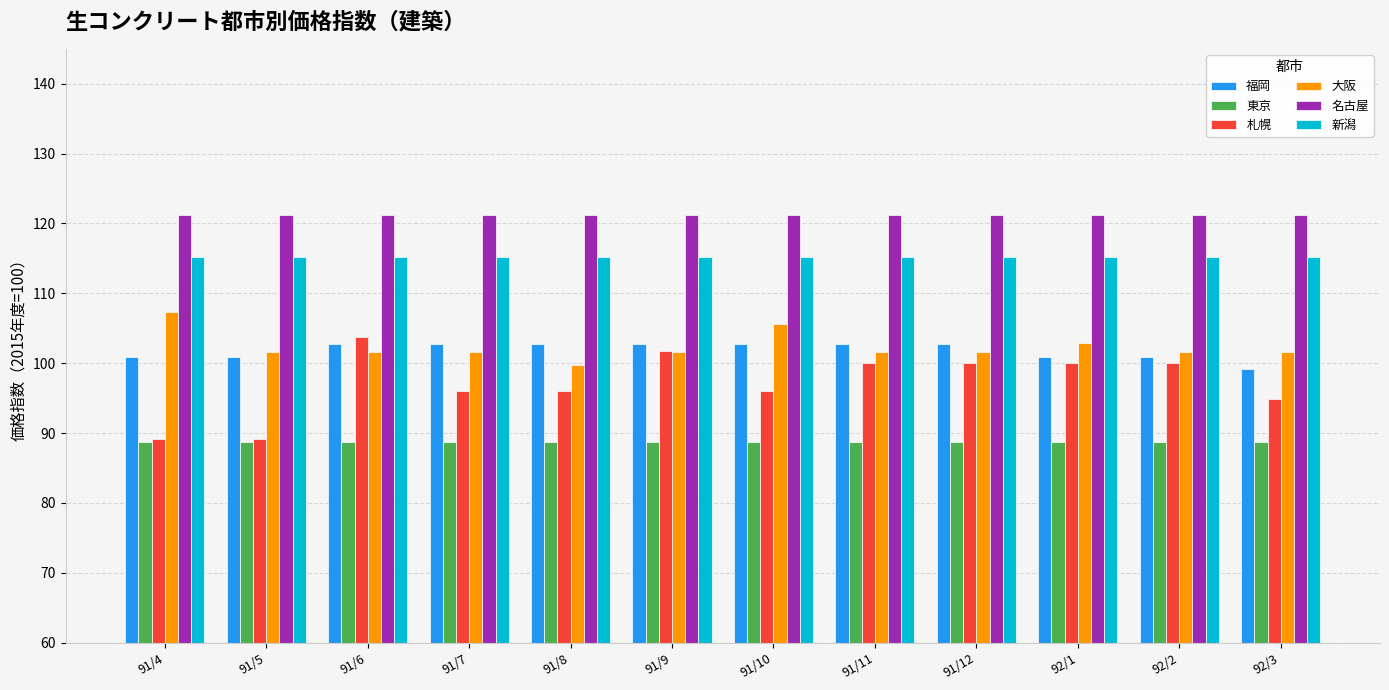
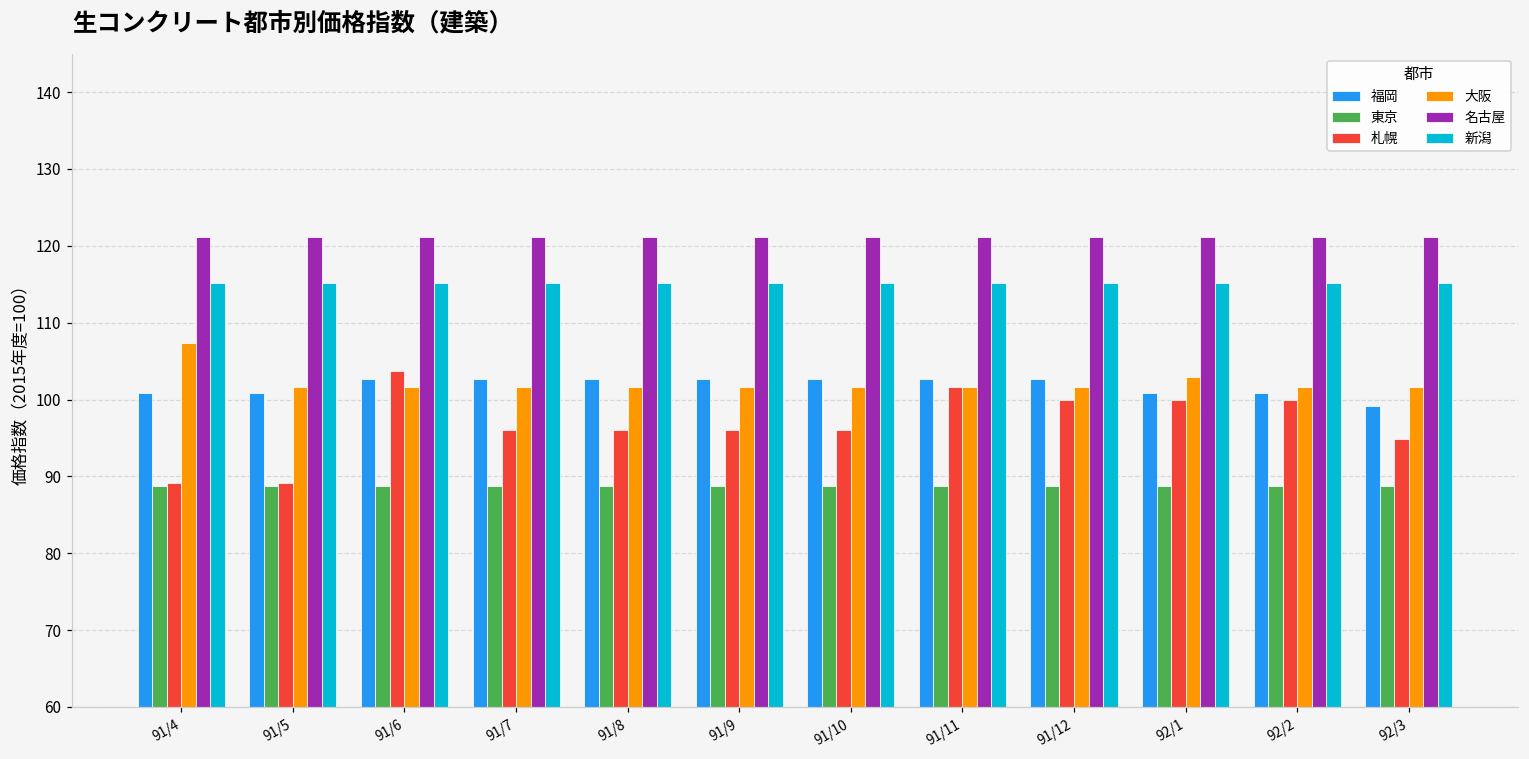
大阪, 91/8: 100 -> 102
札幌, 91/9: 102 -> 96
大阪, 91/10: 106 -> 102
札幌, 91/11: 100 -> 102
